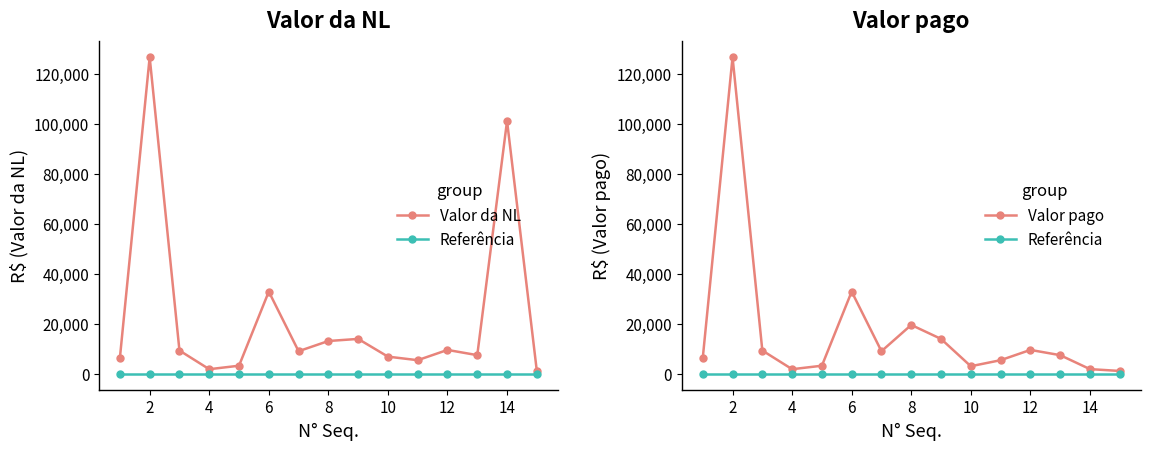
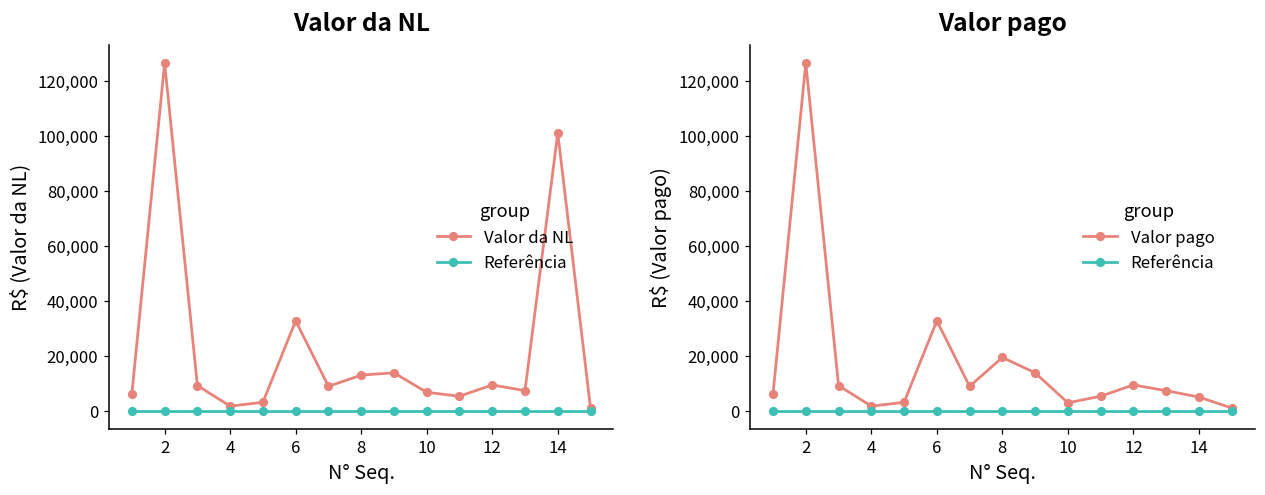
Valor pago, Valor pago, 14: 2,000 -> 5,000
